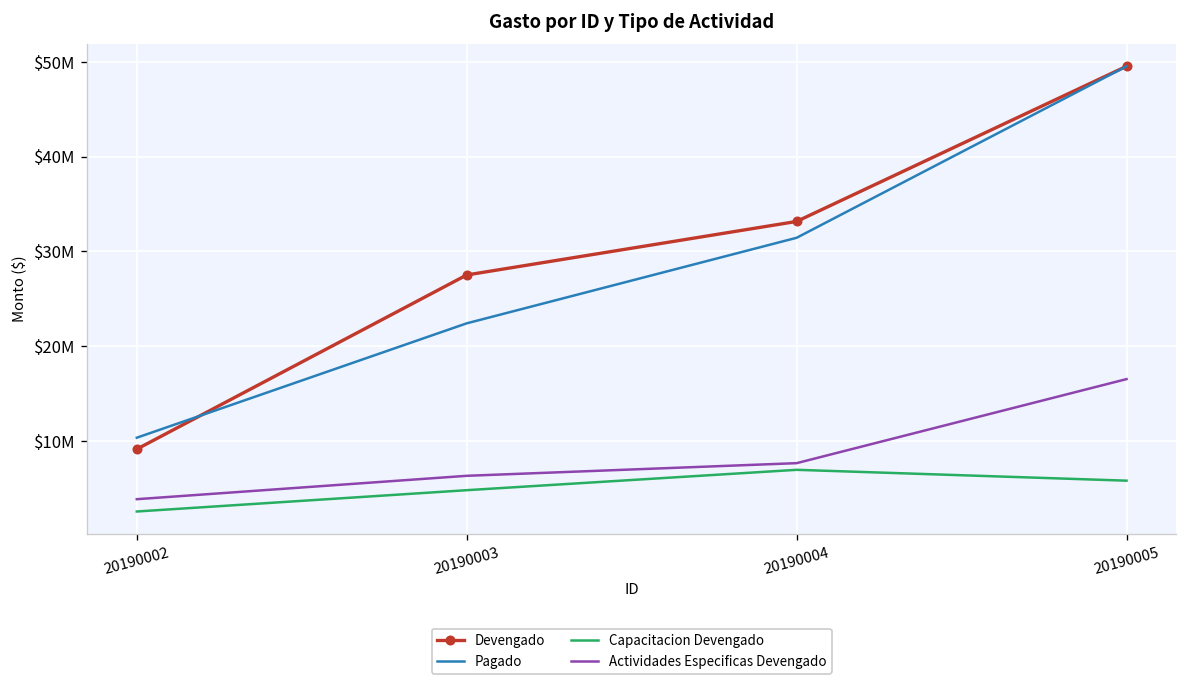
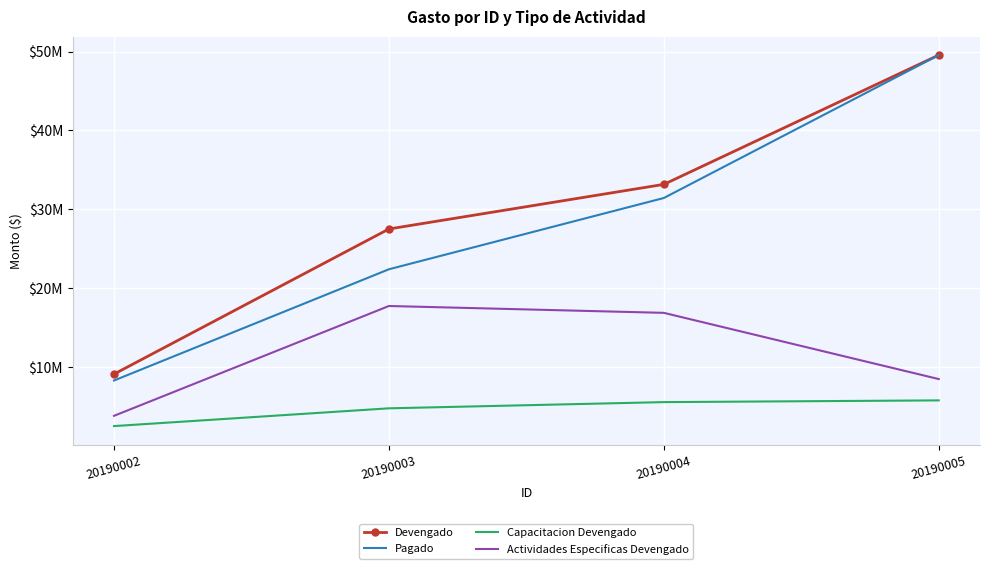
Pagado, 20190002: $10000000 -> $8000000
Actividades Especificas Devengado, 20190003: $6000000 -> $18000000
Capacitacion Devengado, 20190004: $7000000 -> $6000000
Actividades Especificas Devengado, 20190004: $8000000 -> $17000000
Actividades Especificas Devengado, 20190005: $17000000 -> $9000000
